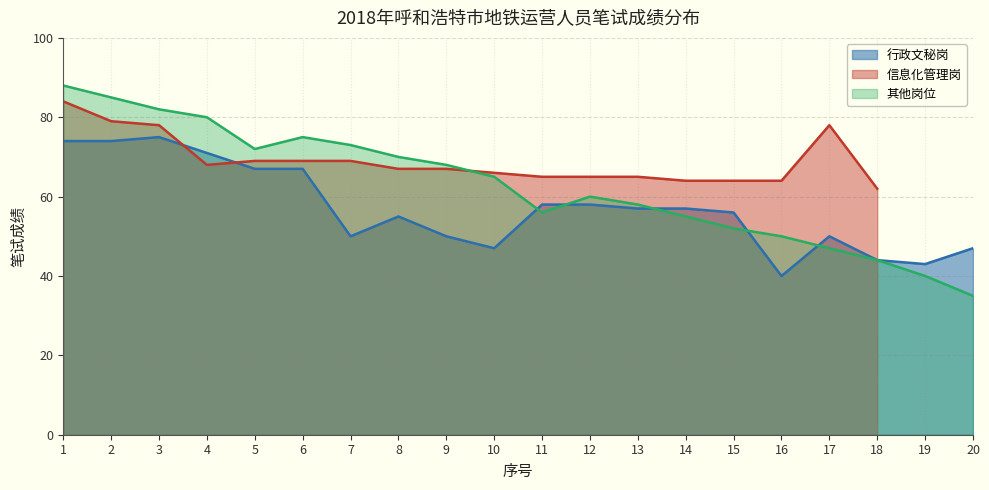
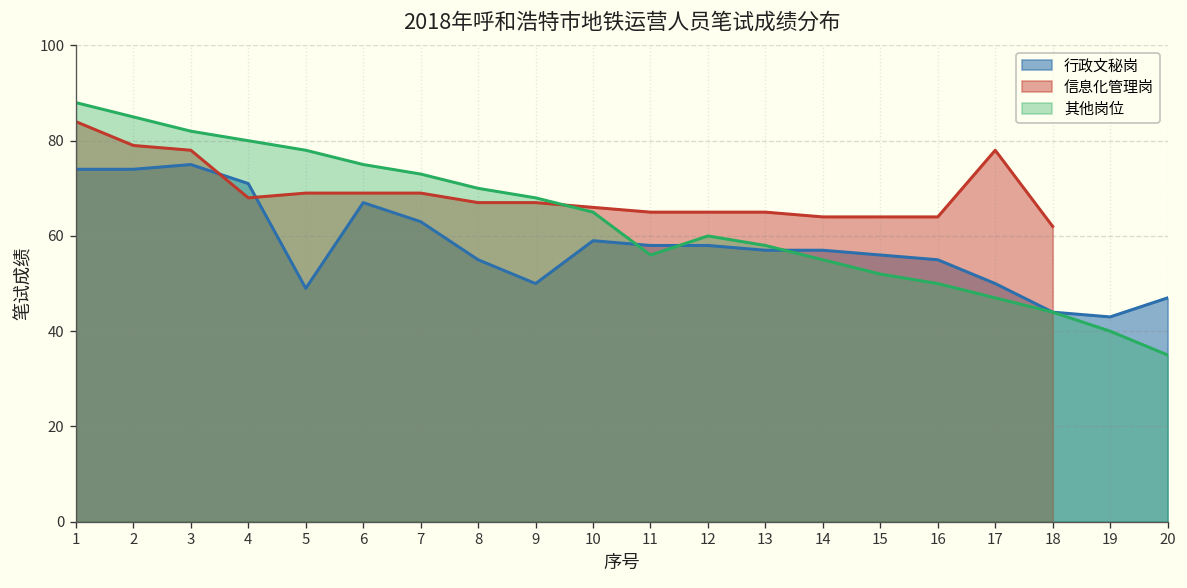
行政文秘岗, 5: 67 -> 49
其他岗位, 5: 72 -> 78
行政文秘岗, 7: 50 -> 63
行政文秘岗, 10: 47 -> 59
行政文秘岗, 16: 40 -> 55
